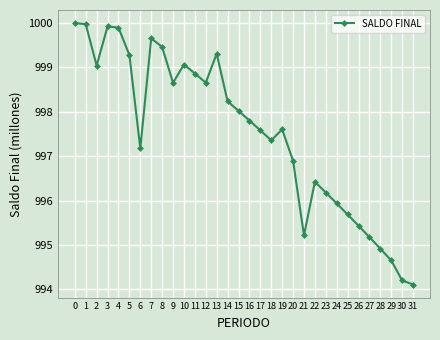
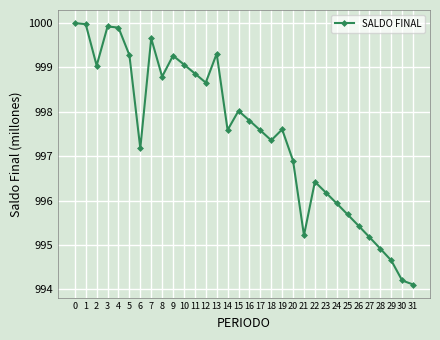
8: 999.5 -> 998.8
9: 998.7 -> 999.3
14: 998.2 -> 997.6
